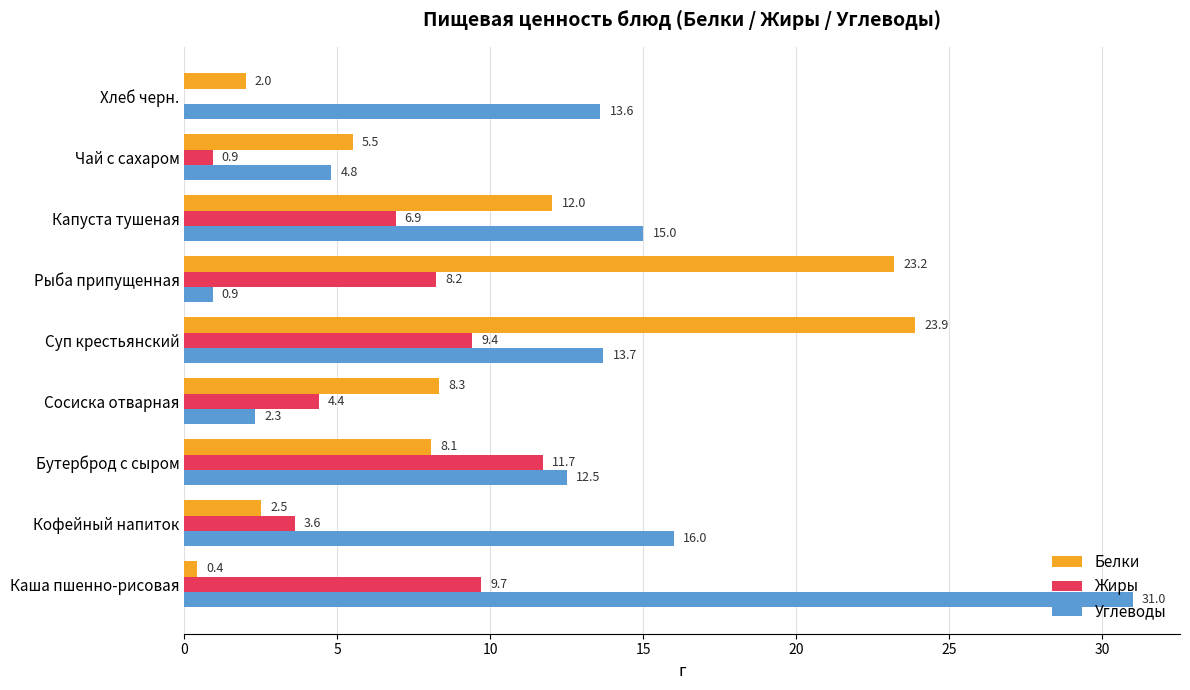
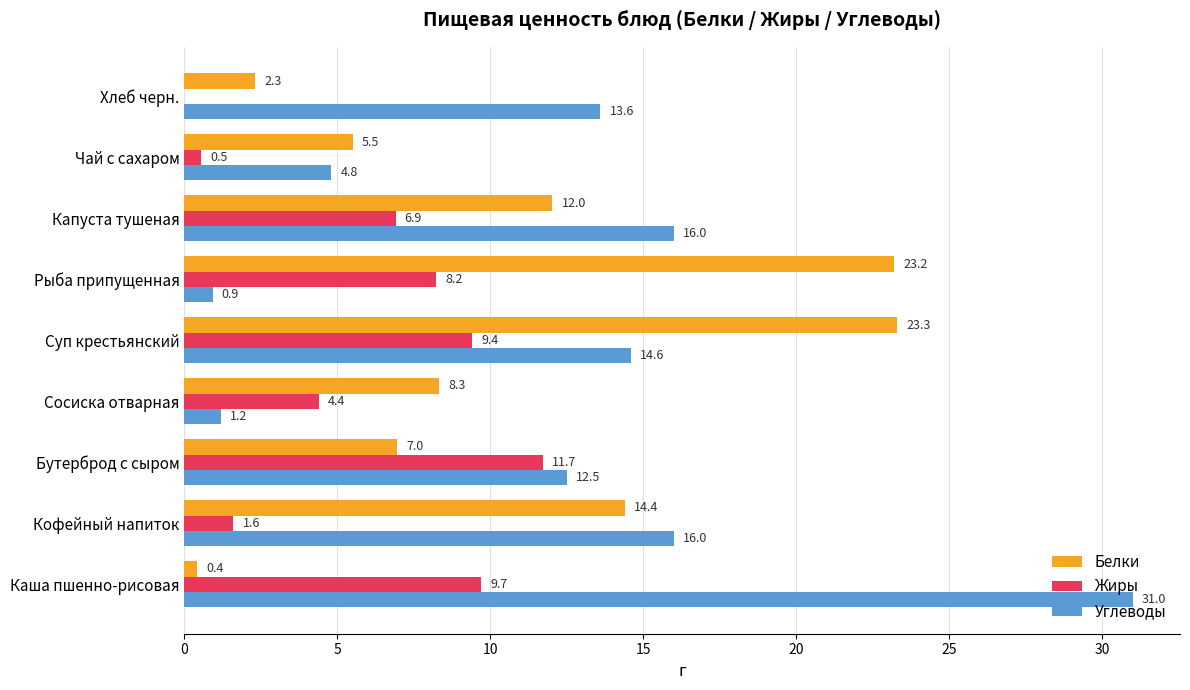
Белки, Хлеб черн.: 2.0 -> 2.3
Жиры, Чай с сахаром: 0.9 -> 0.5
Углеводы, Капуста тушеная: 15.0 -> 16.0
Белки, Суп крестьянский: 23.9 -> 23.3
Углеводы, Суп крестьянский: 13.7 -> 14.6
Углеводы, Сосиска отварная: 2.3 -> 1.2
Белки, Бутерброд с сыром: 8.1 -> 7.0
Белки, Кофейный напиток: 2.5 -> 14.4
Жиры, Кофейный напиток: 3.6 -> 1.6
